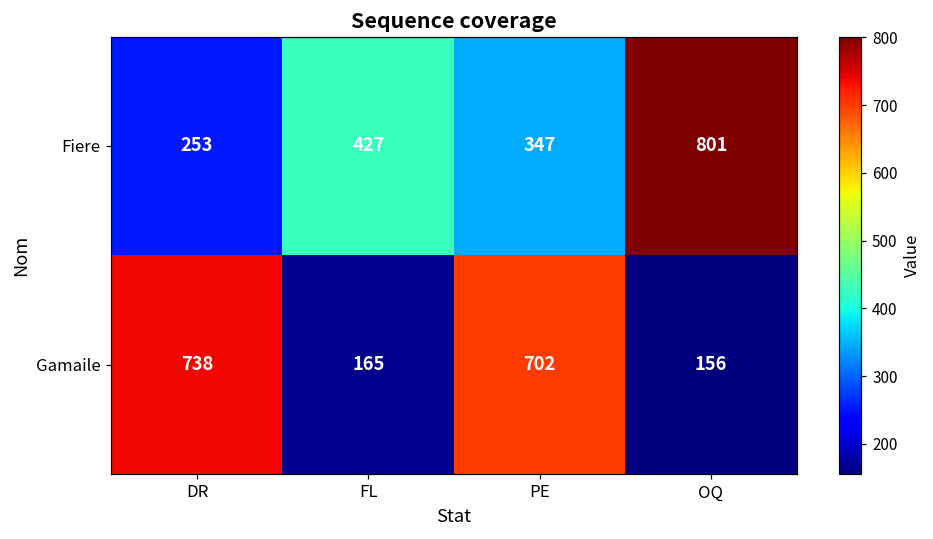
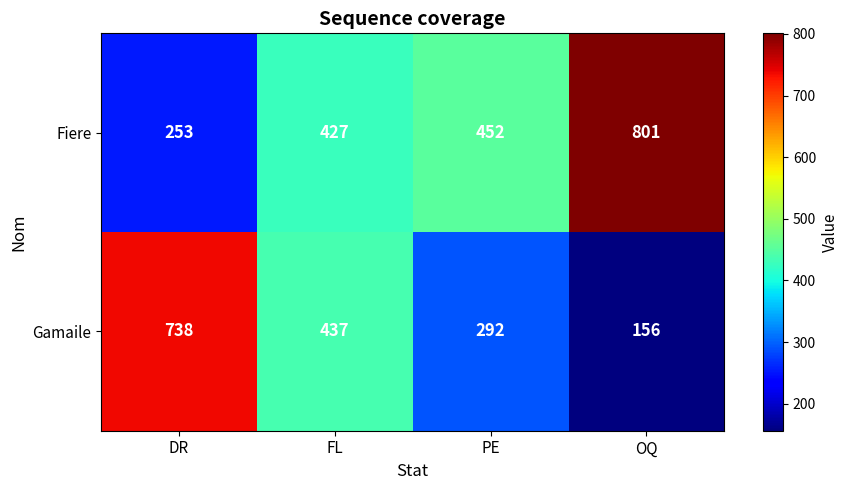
Fiere, PE: 347 -> 452
Gamaile, FL: 165 -> 437
Gamaile, PE: 702 -> 292
